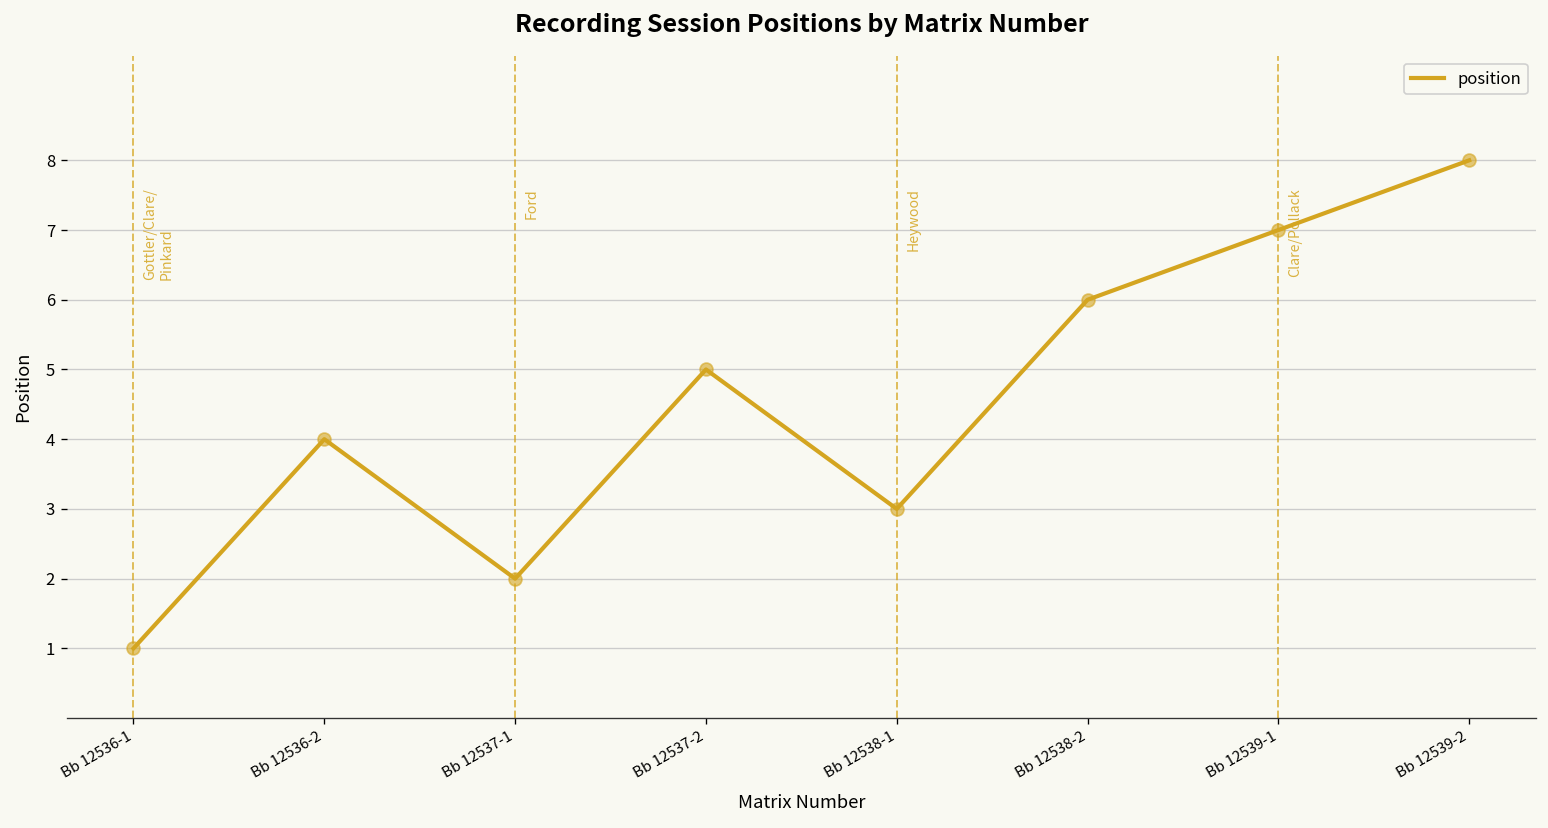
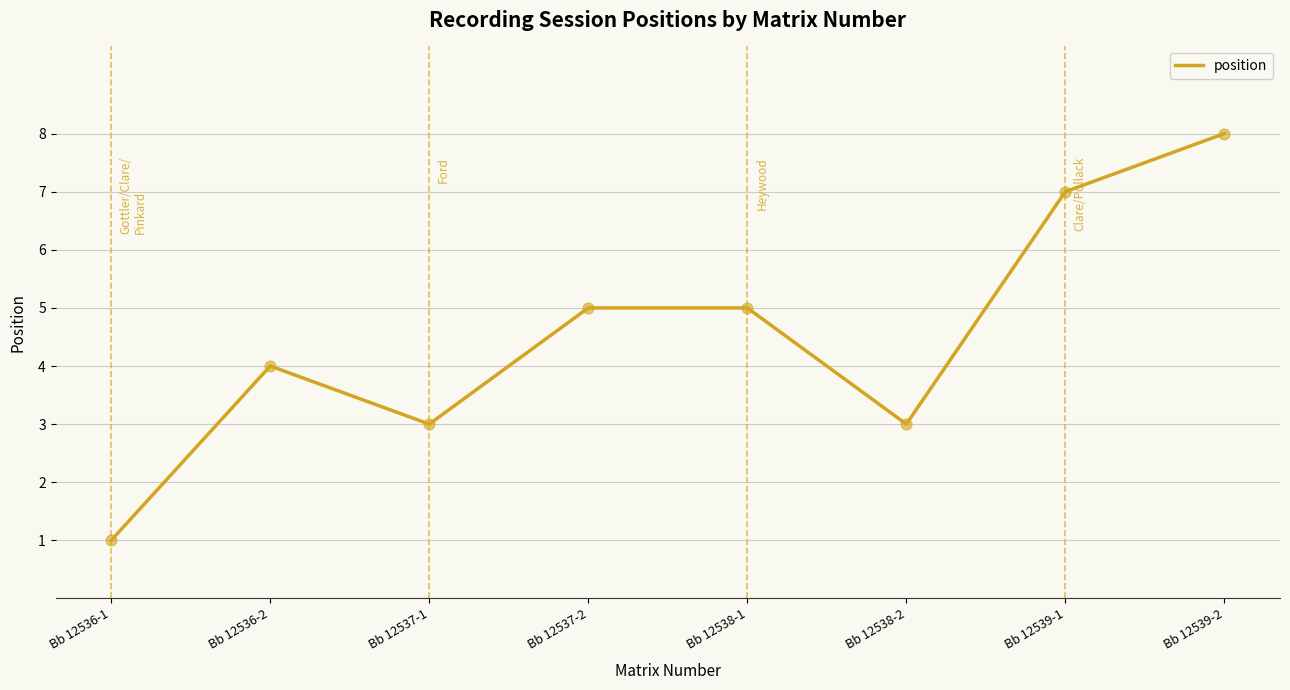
Bb 12537-1: 2 -> 3
Bb 12538-1: 3 -> 5
Bb 12538-2: 6 -> 3
